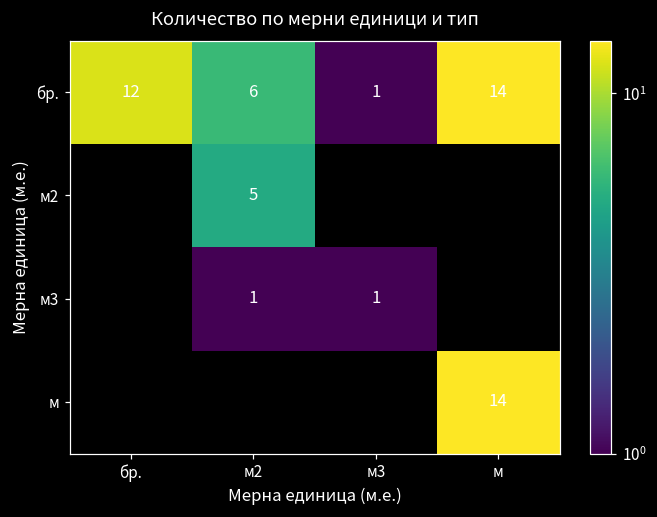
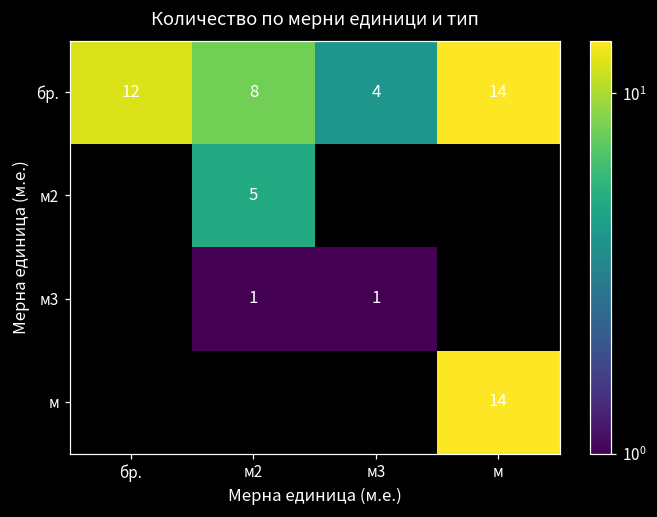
бр., м2: 6 -> 8
бр., м3: 1 -> 4
